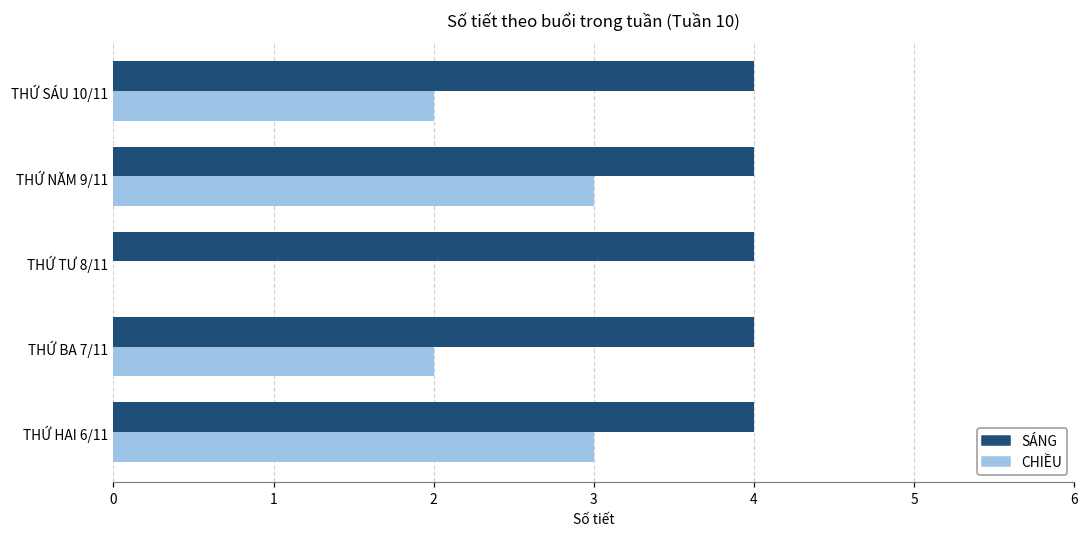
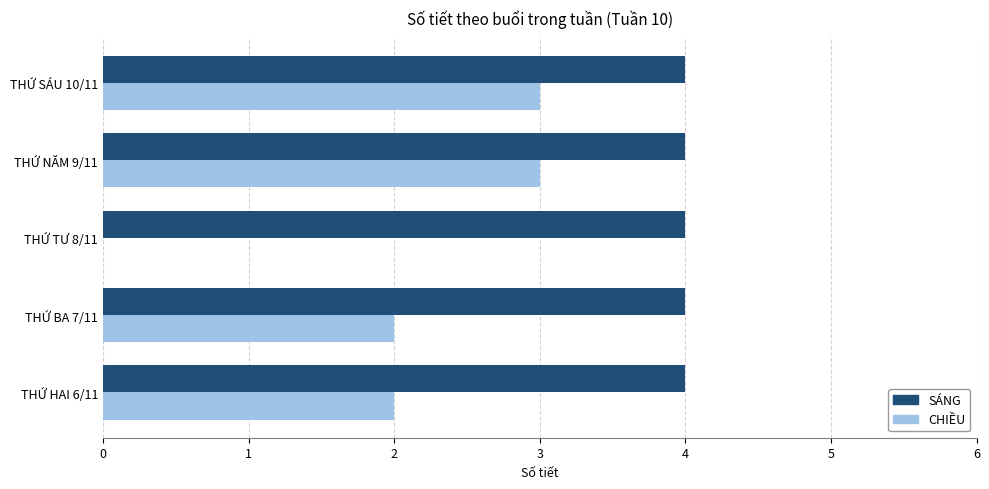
CHIỀU, THỨ SÁU 10/11: 2 -> 3
CHIỀU, THỨ HAI 6/11: 3 -> 2
